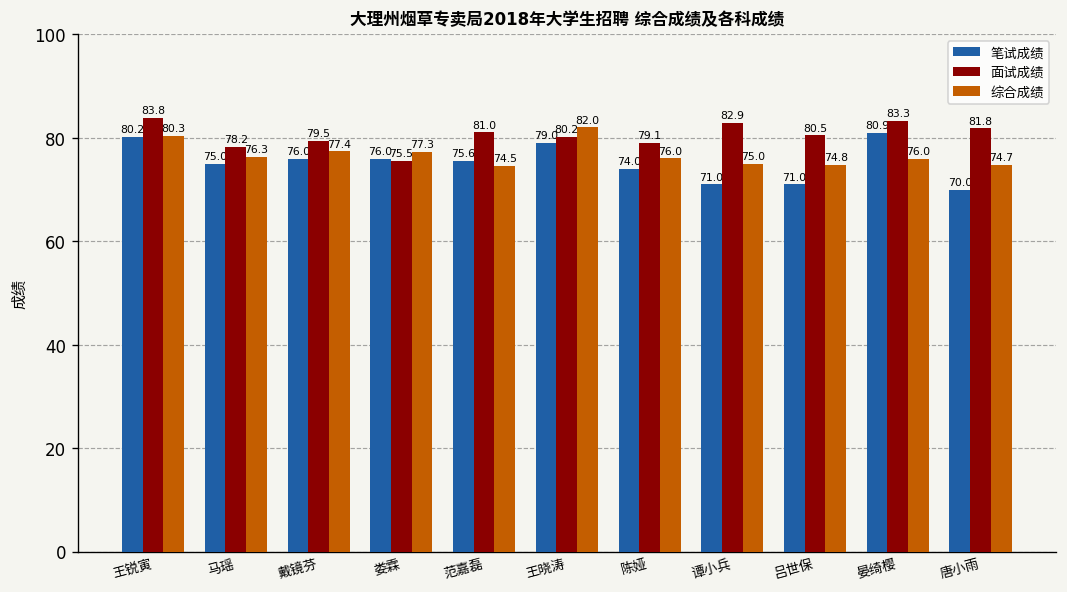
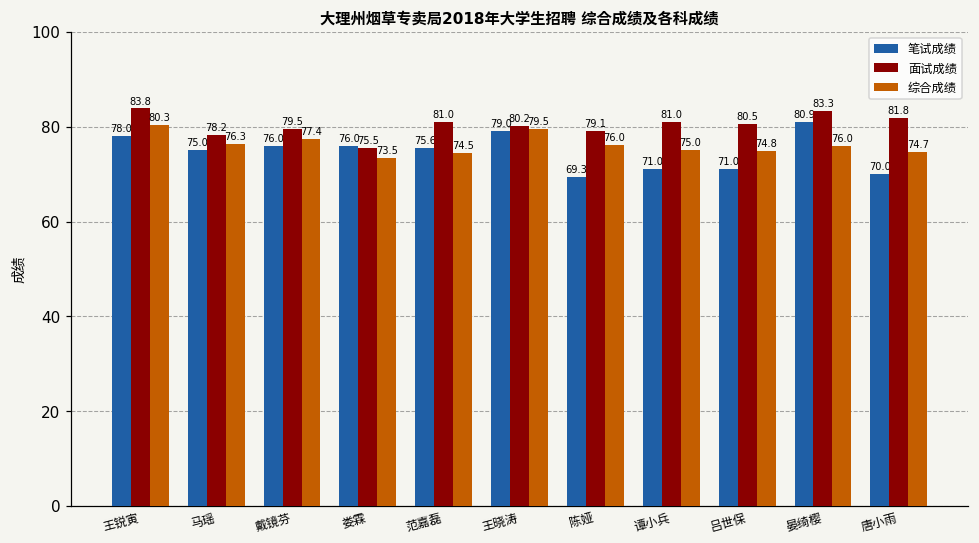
笔试成绩, 王锐寅: 80.2 -> 78.0
综合成绩, 娄霖: 77.3 -> 73.5
综合成绩, 王晓涛: 82.0 -> 79.5
笔试成绩, 陈娅: 74.0 -> 69.3
面试成绩, 谭小兵: 82.9 -> 81.0
